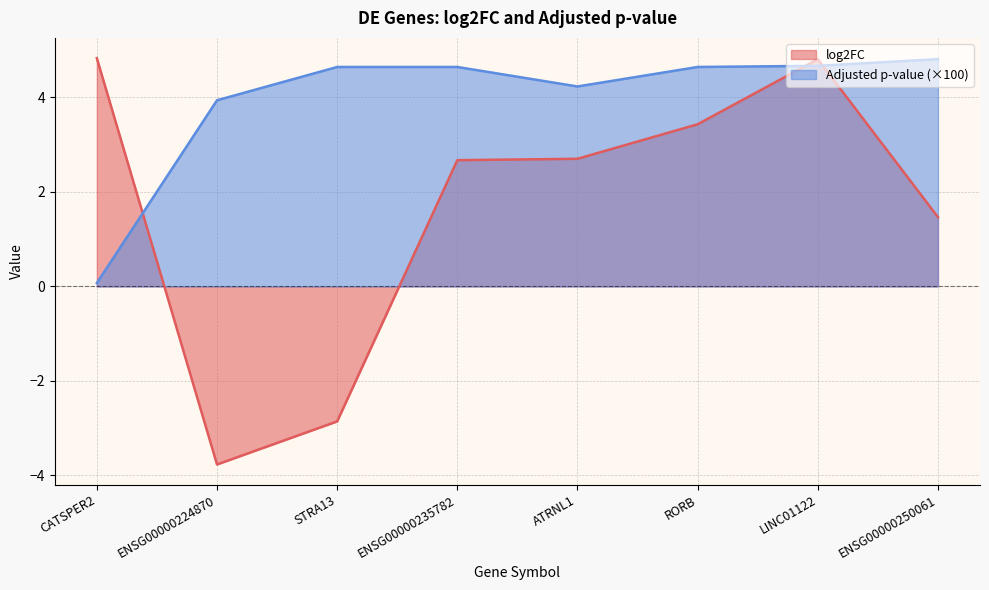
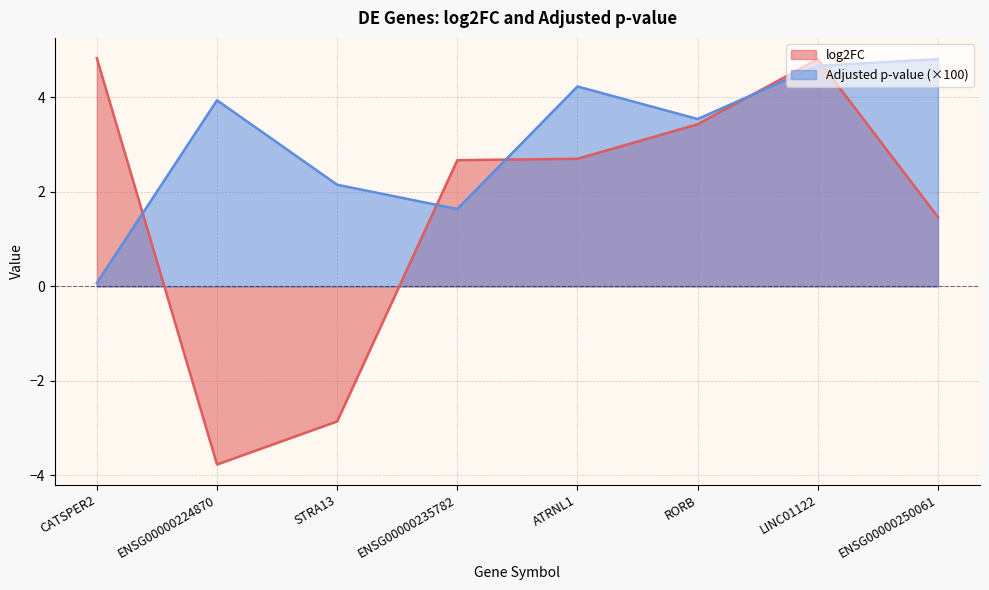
Adjusted p-value (×100), STRA13: 4.6 -> 2.2
Adjusted p-value (×100), ENSG00000235782: 4.6 -> 1.6
Adjusted p-value (×100), RORB: 4.6 -> 3.5
